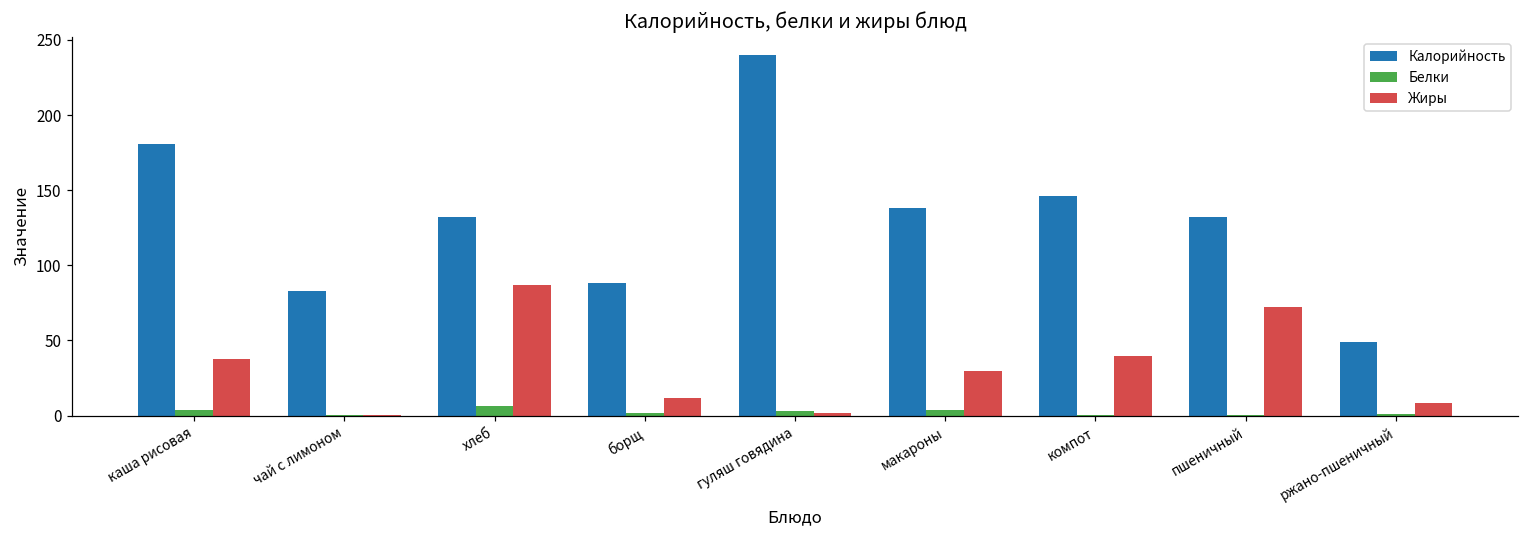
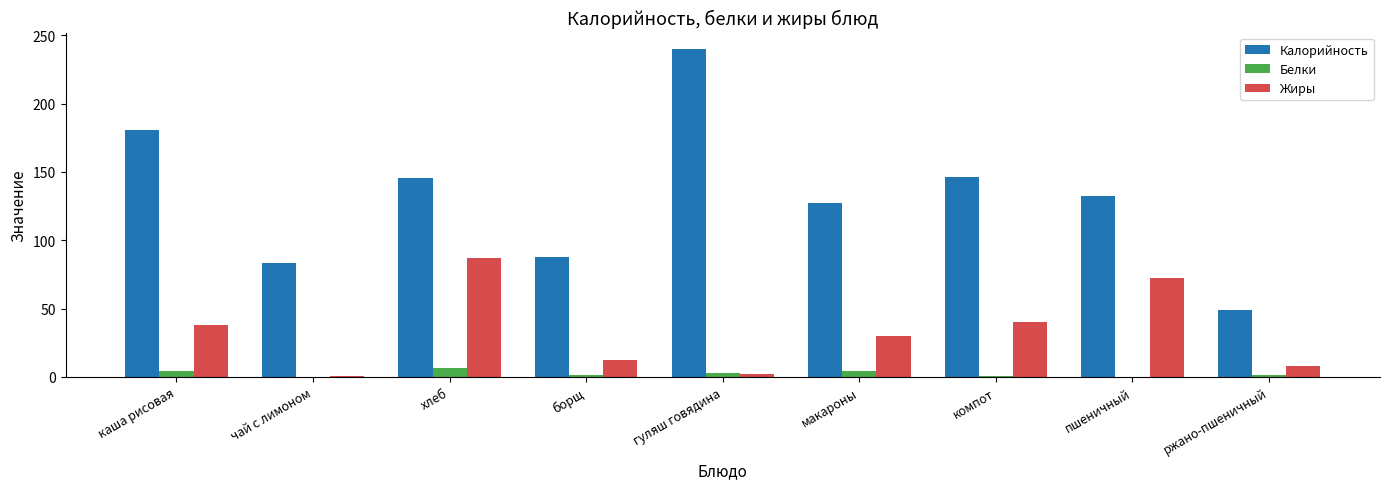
Калорийность, хлеб: 132 -> 146
Калорийность, макароны: 138 -> 127
